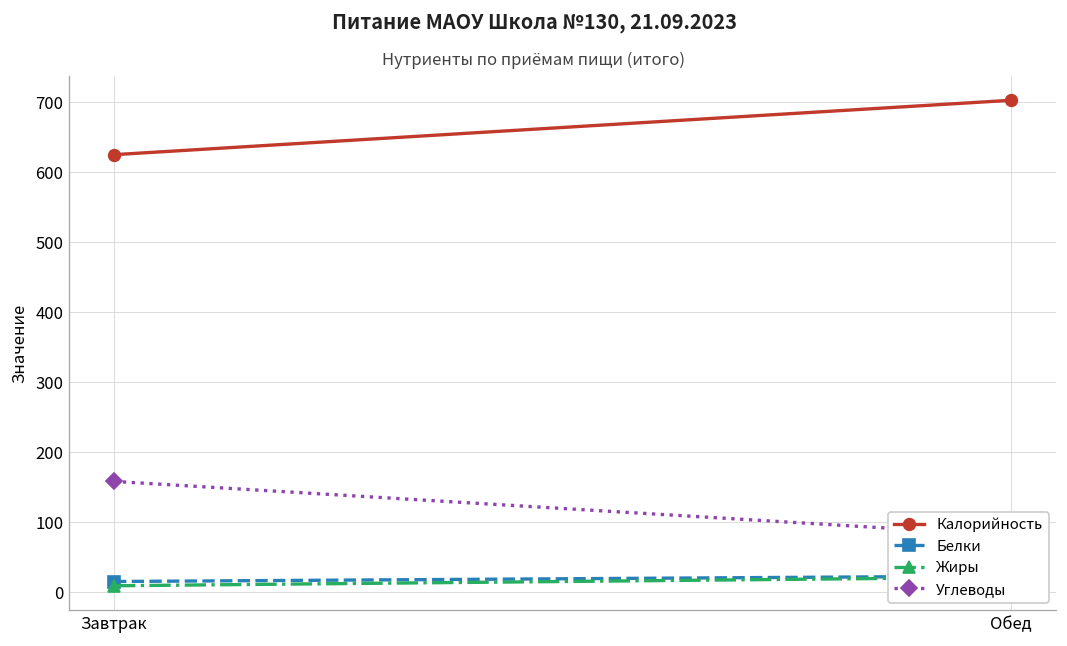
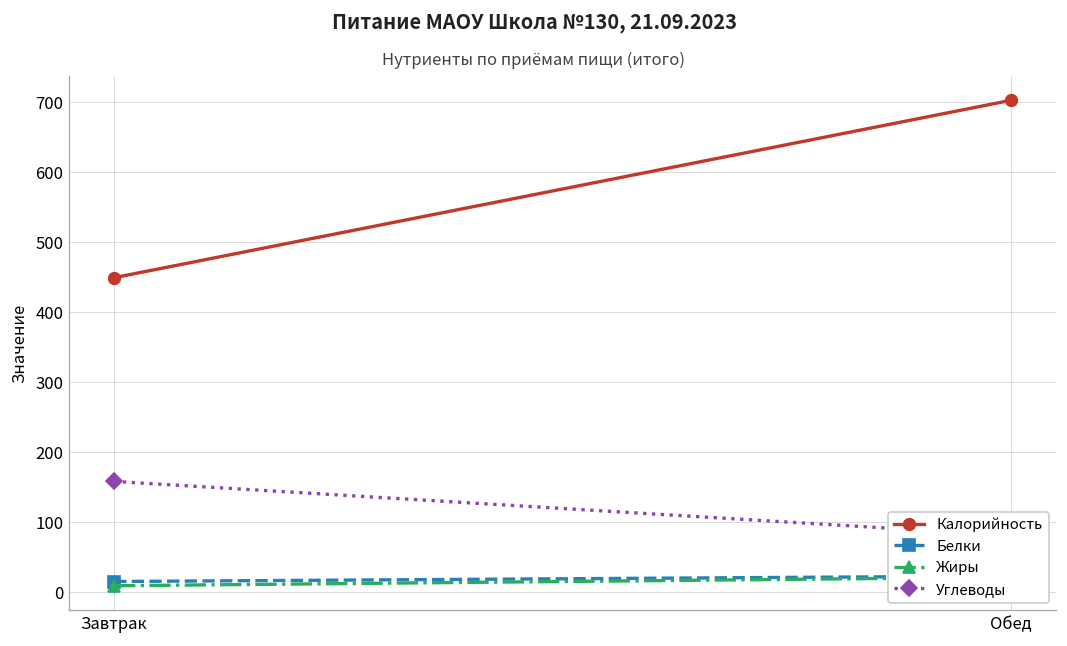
Калорийность, Завтрак: 620 -> 450
